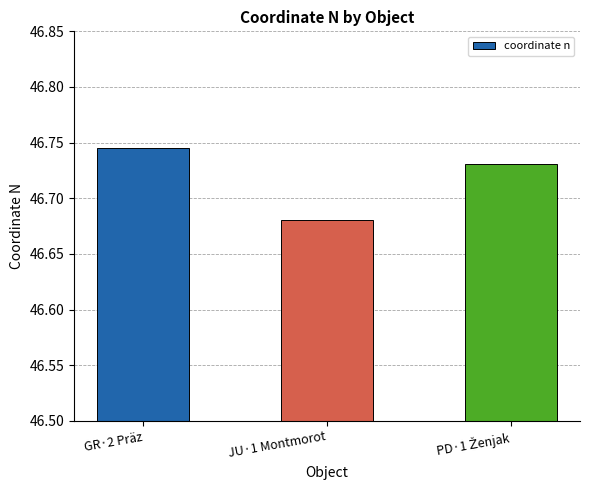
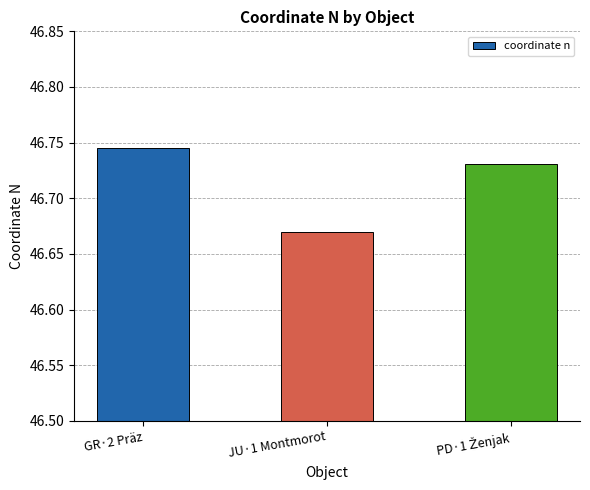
JU·1 Montmorot: 46.68 -> 46.67
